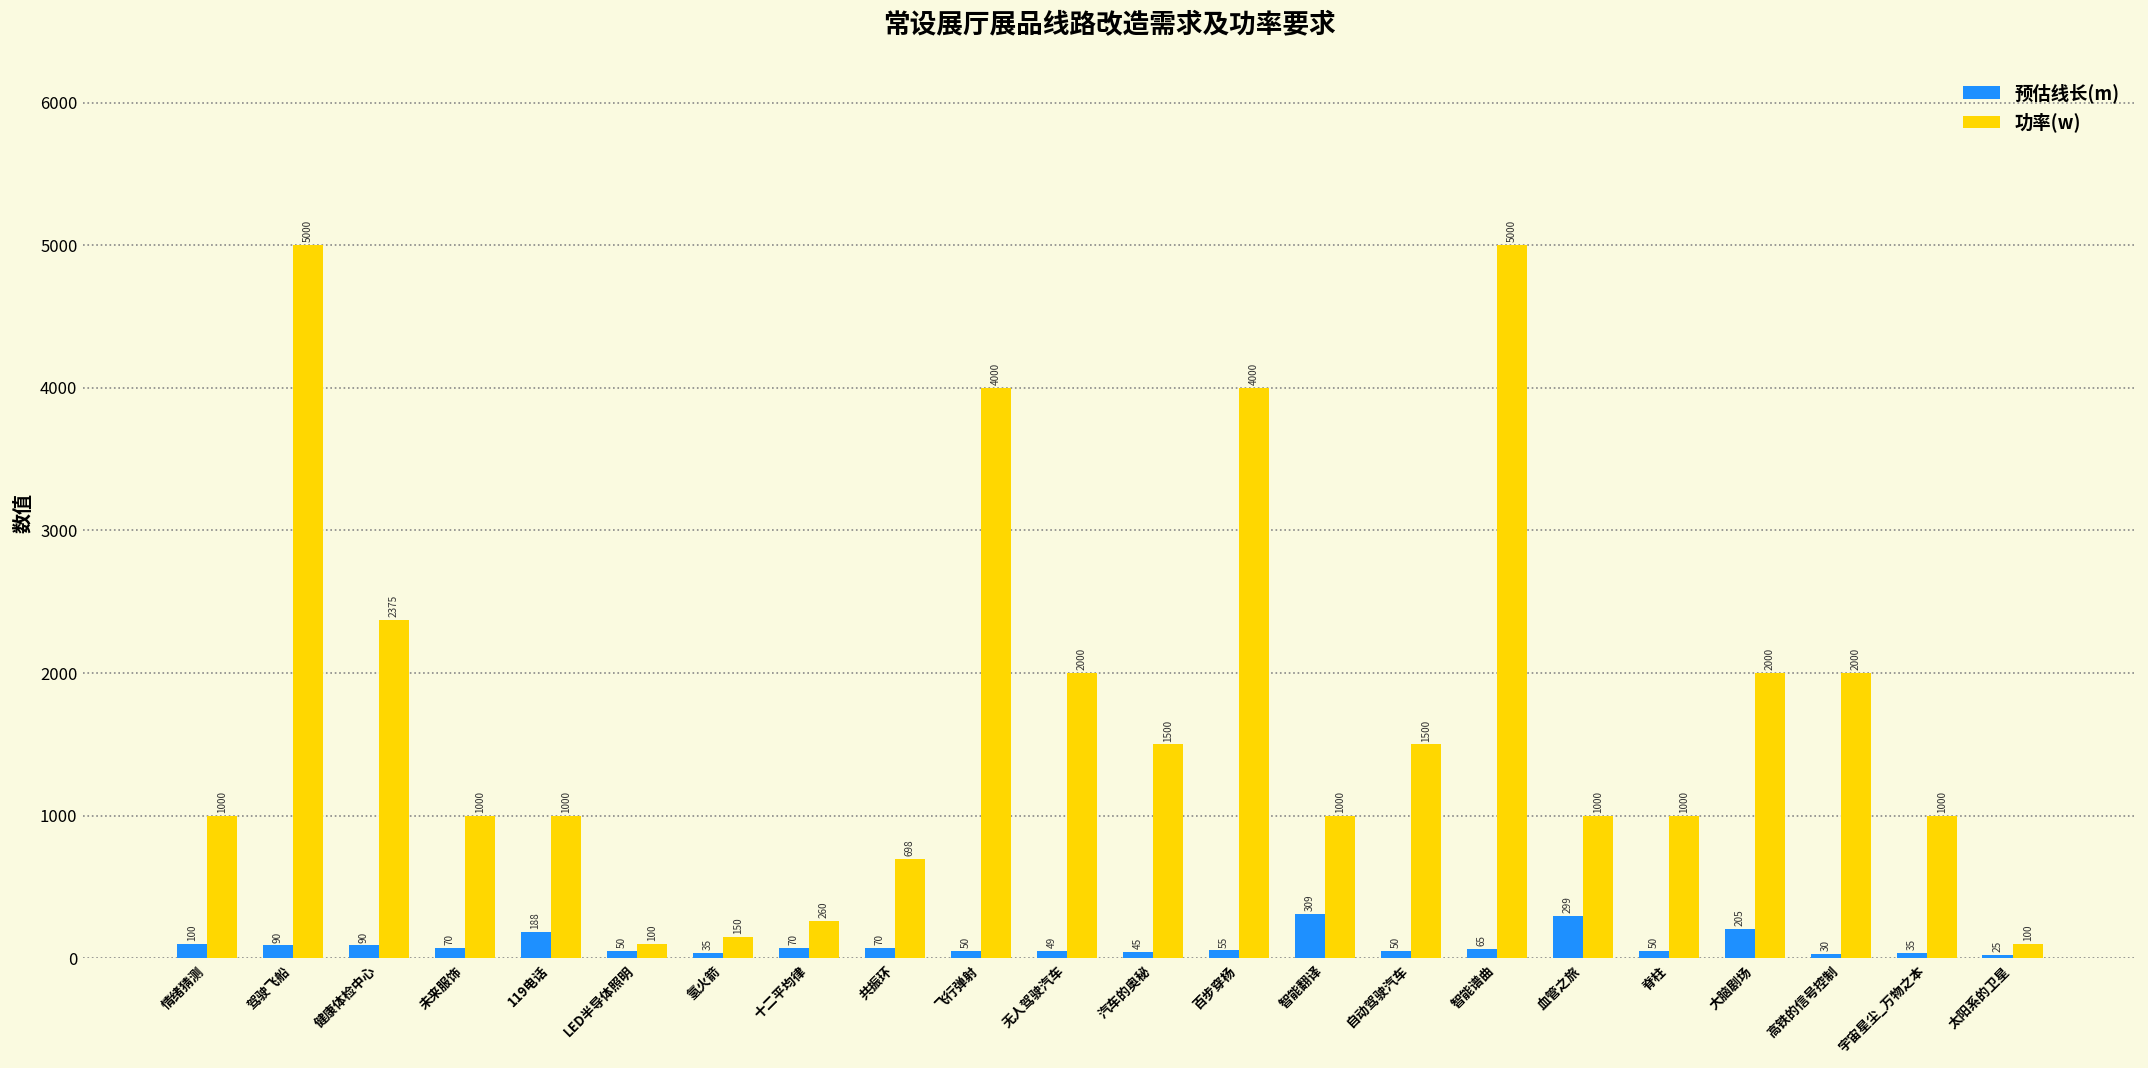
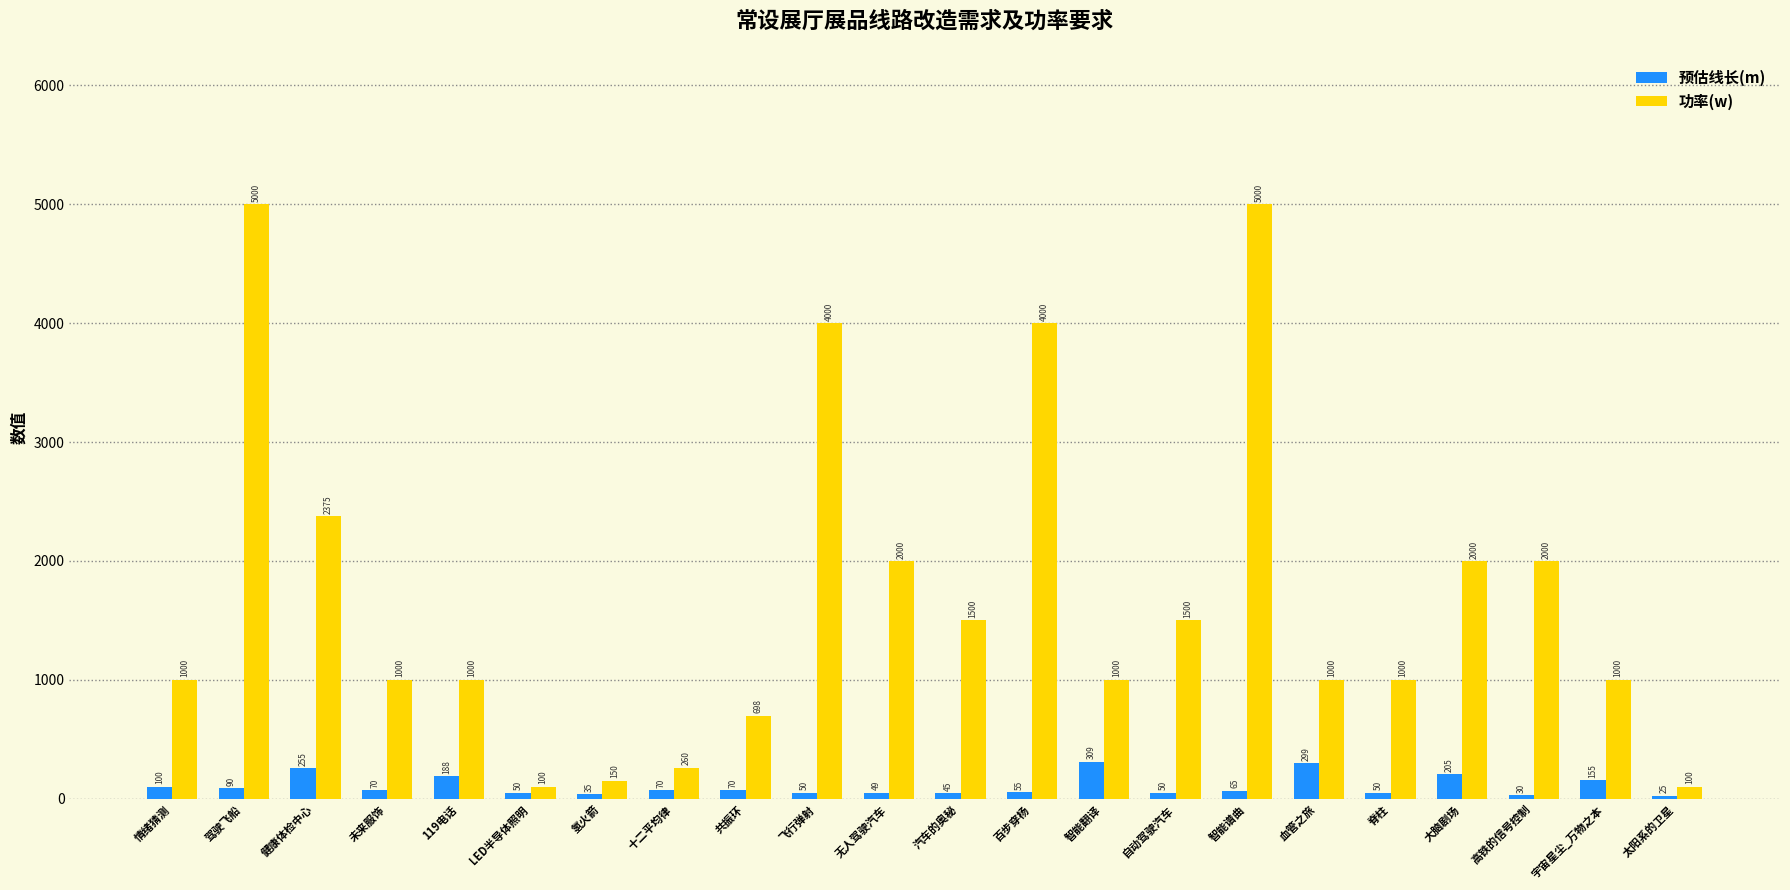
预估线长(m), 健康体检中心: 90 -> 255
预估线长(m), 宇宙星尘_万物之本: 35 -> 155
